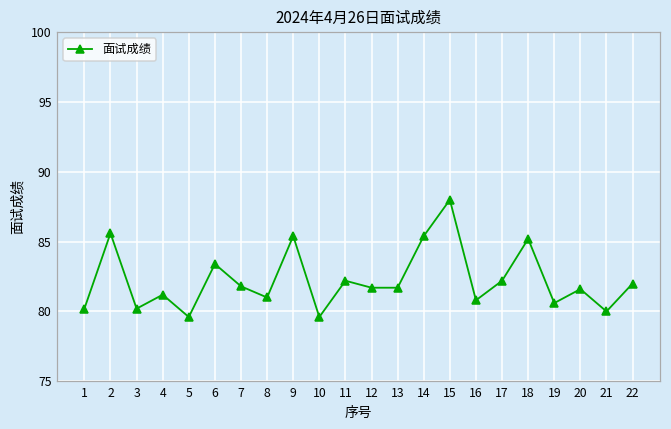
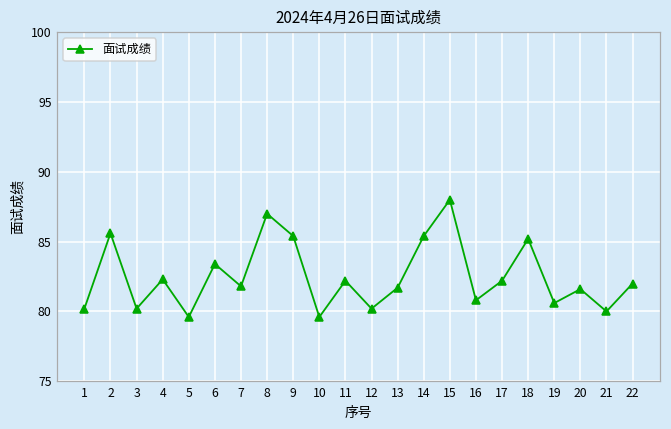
4: 81.2 -> 82.3
8: 81 -> 87
12: 81.7 -> 80.2
